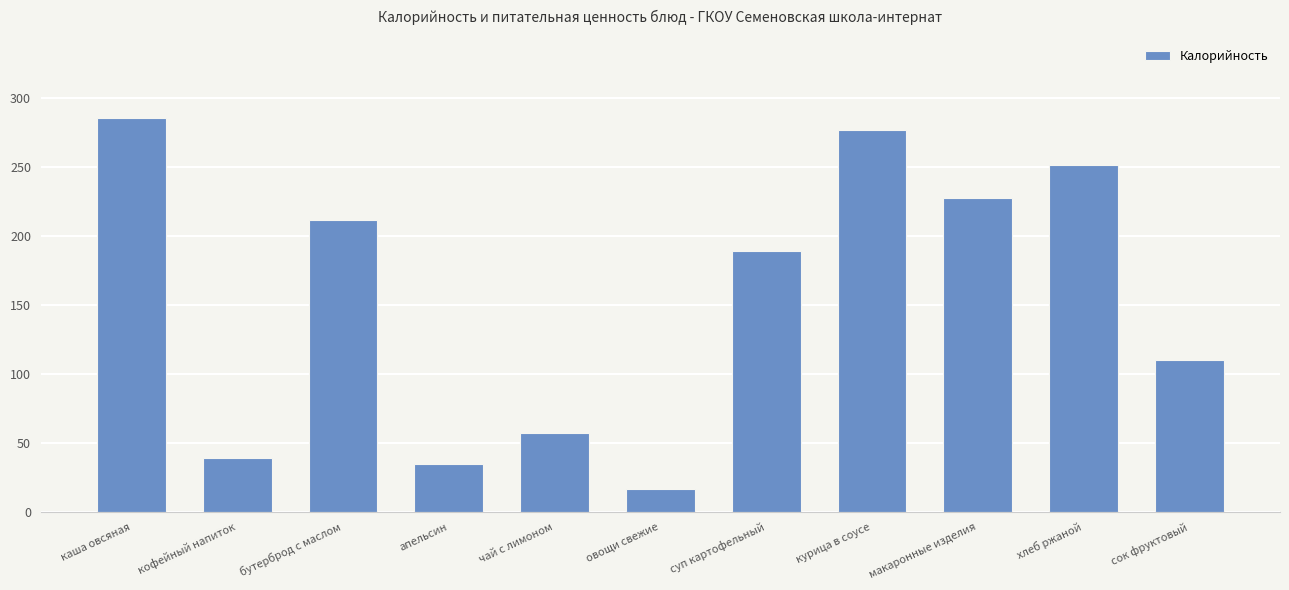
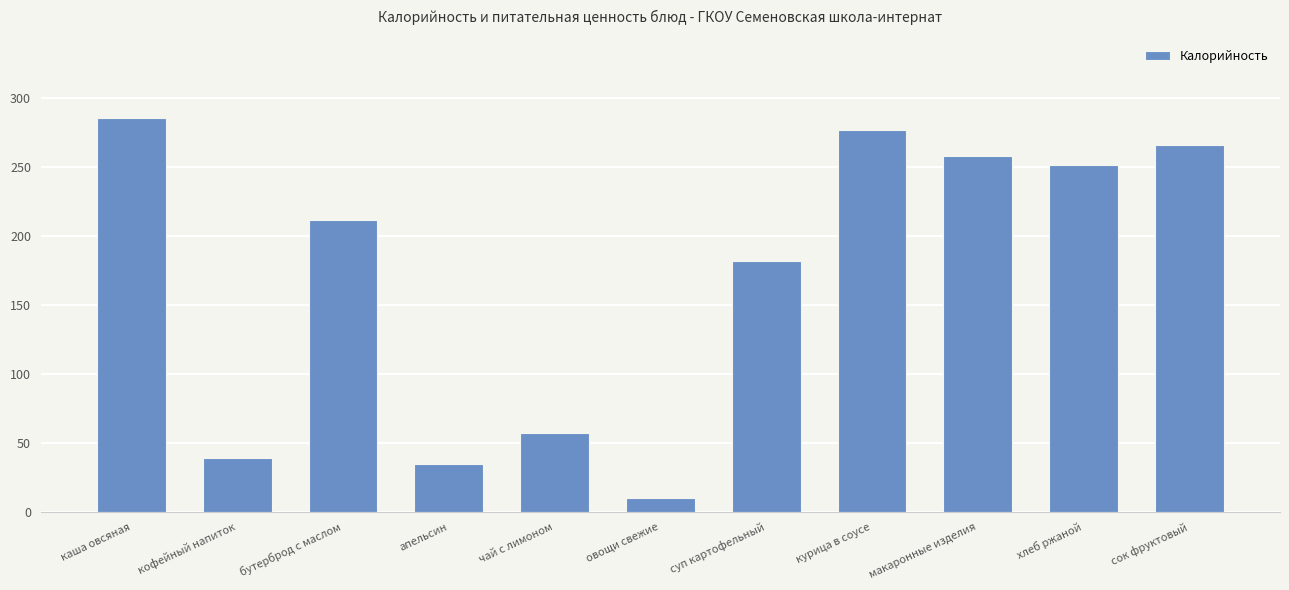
овощи свежие: 17 -> 10
суп картофельный: 189 -> 182
макаронные изделия: 228 -> 258
сок фруктовый: 110 -> 266
